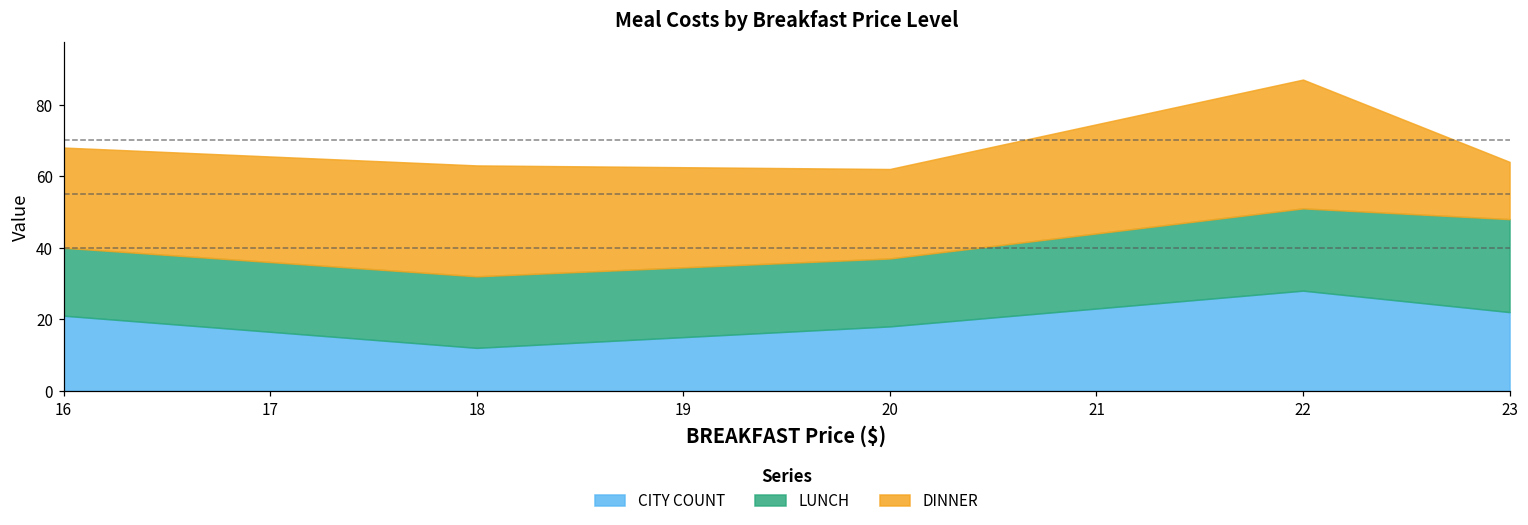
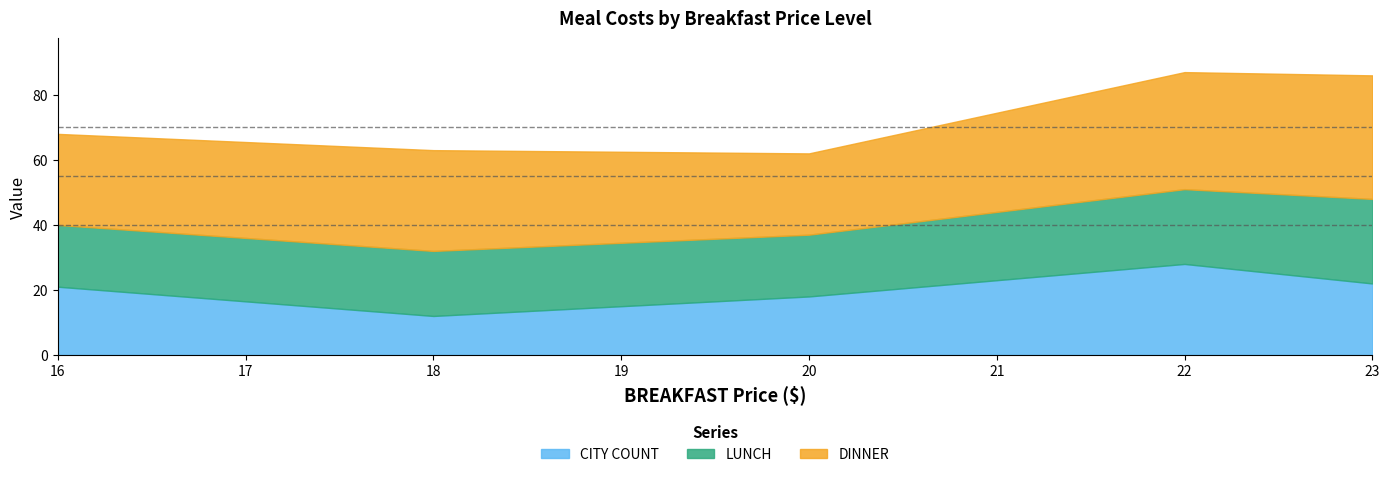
DINNER, 23: 16 -> 38
